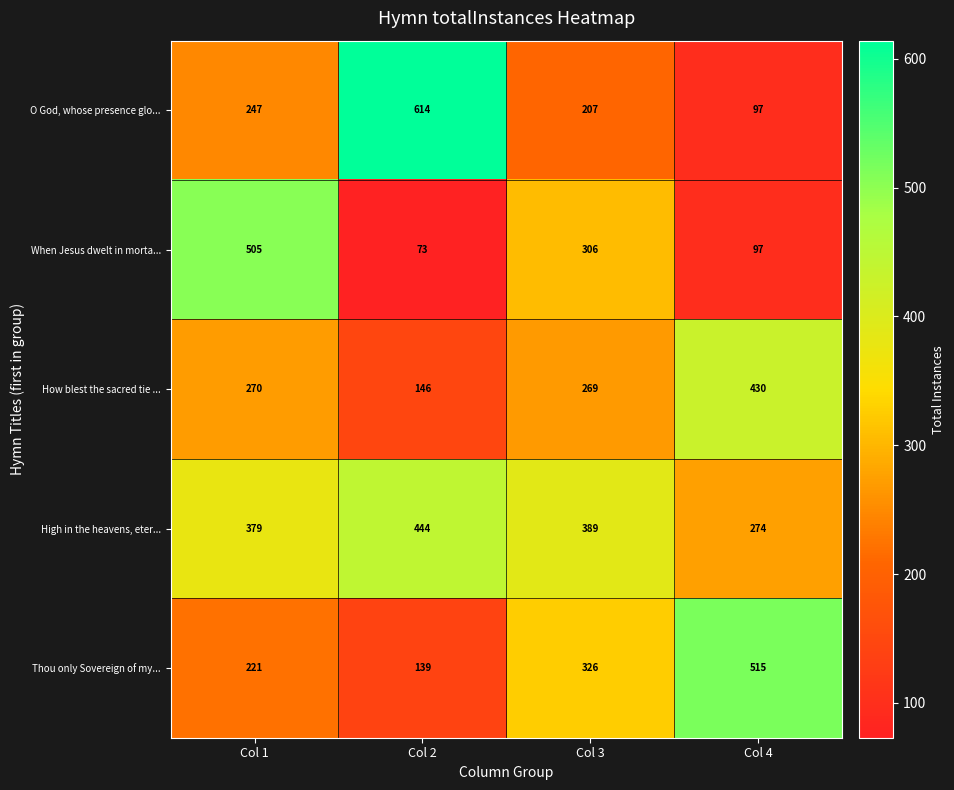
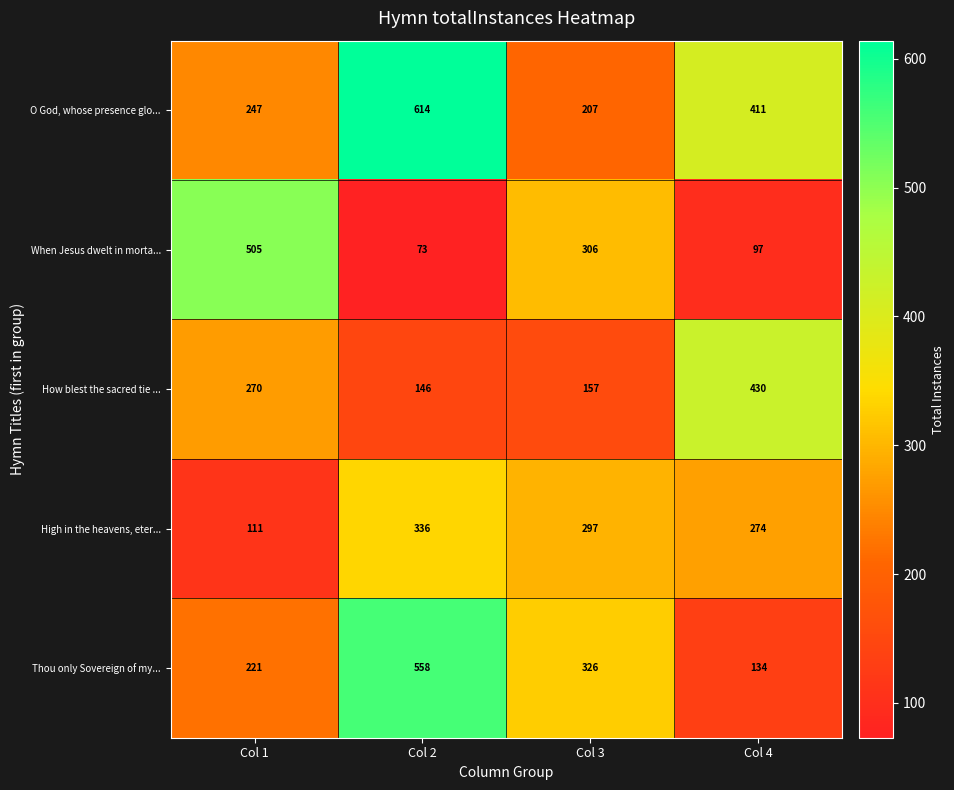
O God, whose presence glo..., Col 4: 97 -> 411
How blest the sacred tie ..., Col 3: 269 -> 157
High in the heavens, eter..., Col 1: 379 -> 111
High in the heavens, eter..., Col 2: 444 -> 336
High in the heavens, eter..., Col 3: 389 -> 297
Thou only Sovereign of my..., Col 2: 139 -> 558
Thou only Sovereign of my..., Col 4: 515 -> 134
